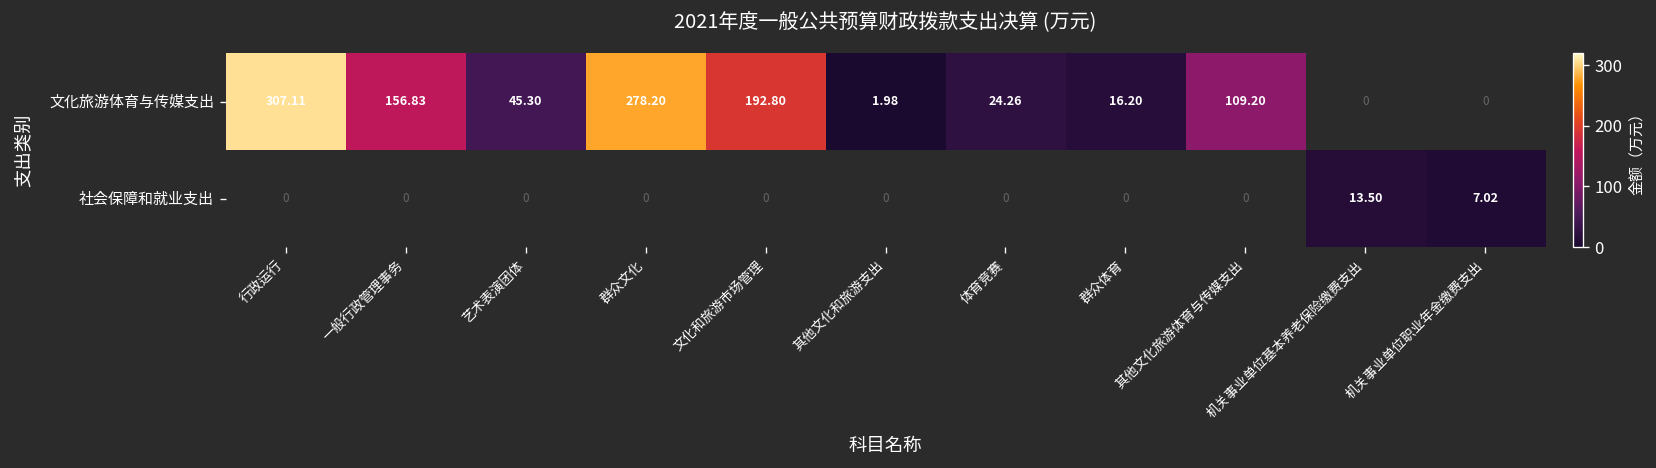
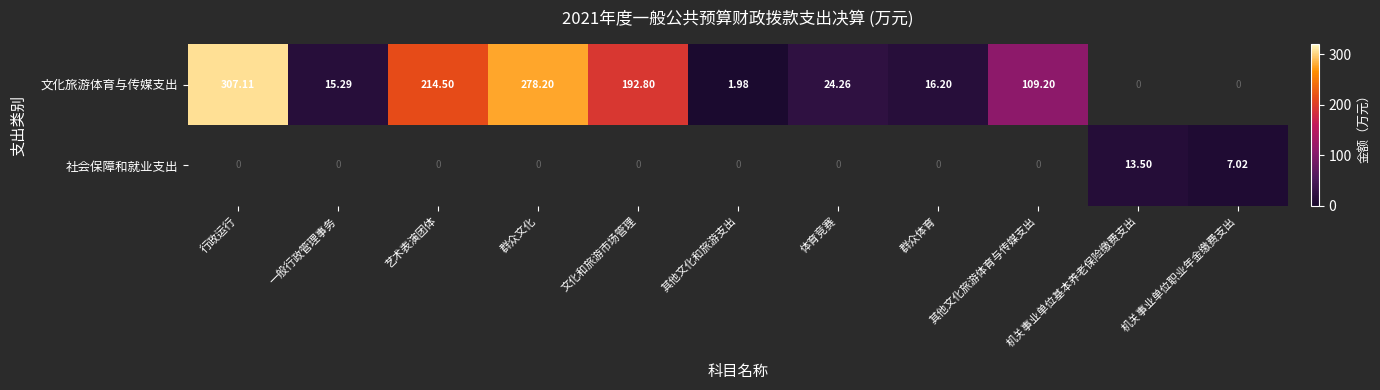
文化旅游体育与传媒支出, 一般行政管理事务: 156.83 -> 15.29
文化旅游体育与传媒支出, 艺术表演团体: 45.30 -> 214.50
